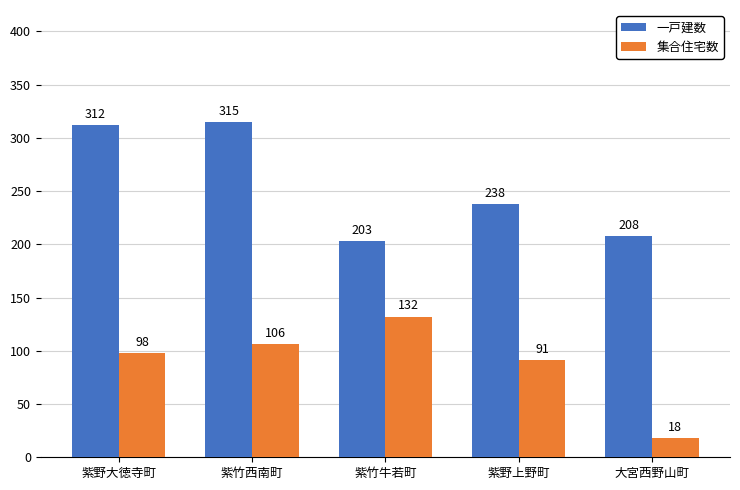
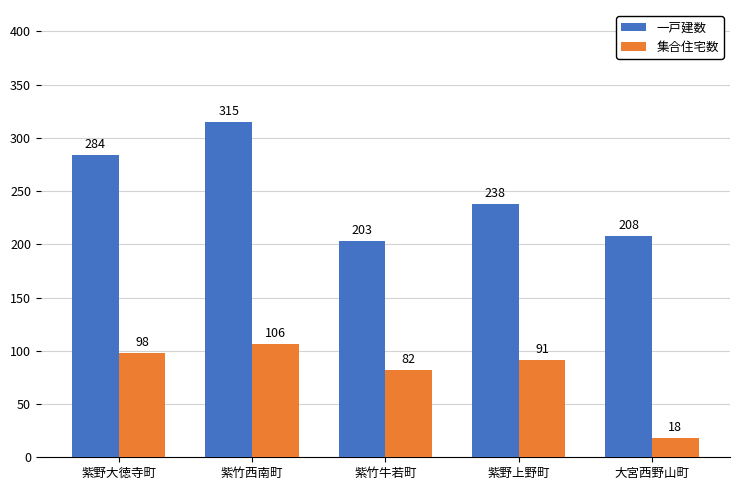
一戸建数, 紫野大徳寺町: 312 -> 284
集合住宅数, 紫竹牛若町: 132 -> 82
